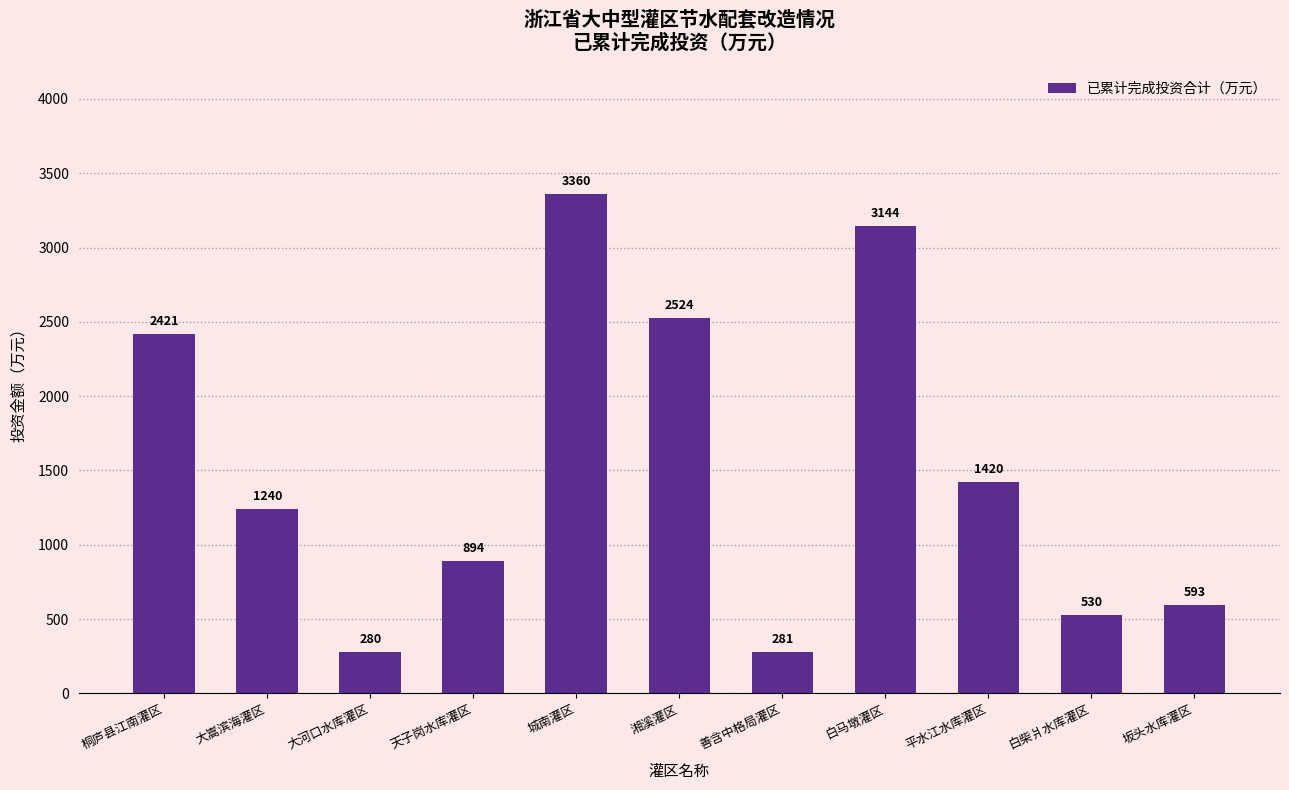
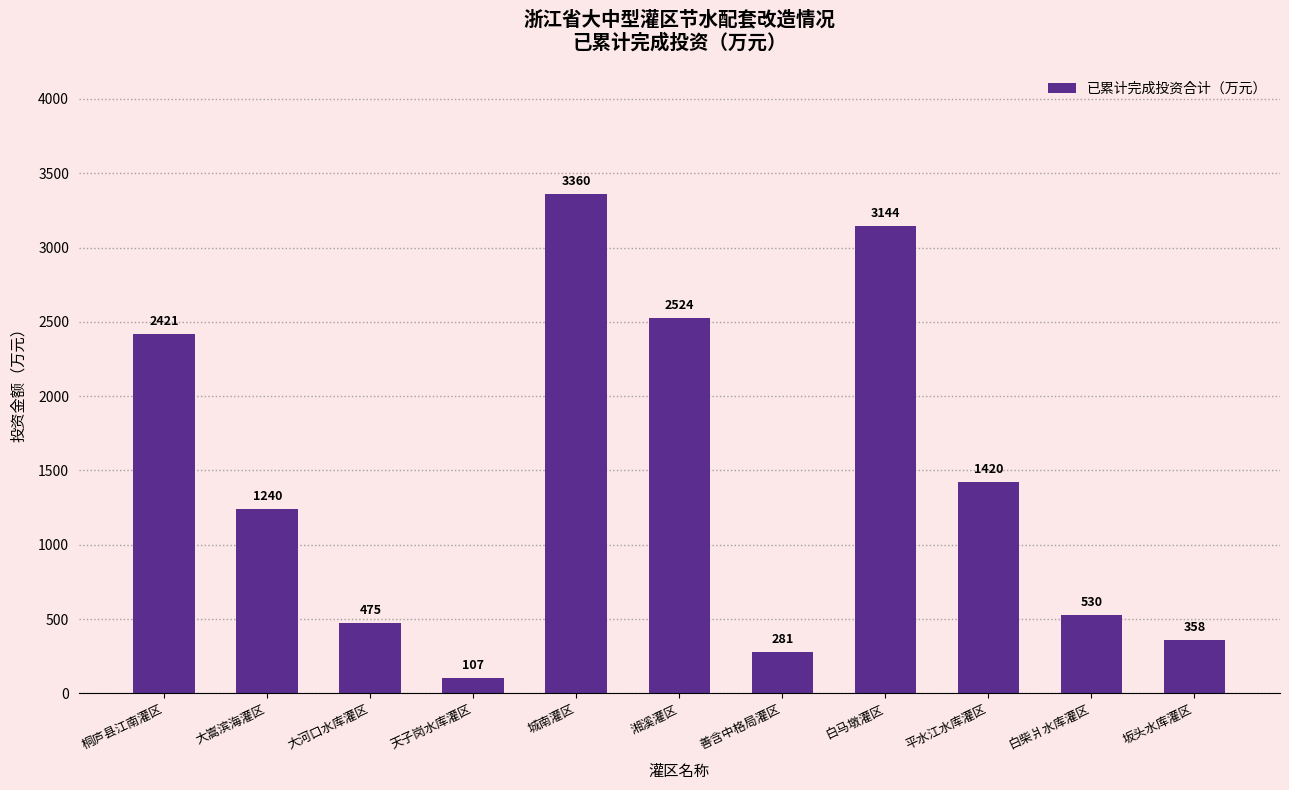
大河口水库灌区: 280 -> 475
天子岗水库灌区: 894 -> 107
坂头水库灌区: 593 -> 358
